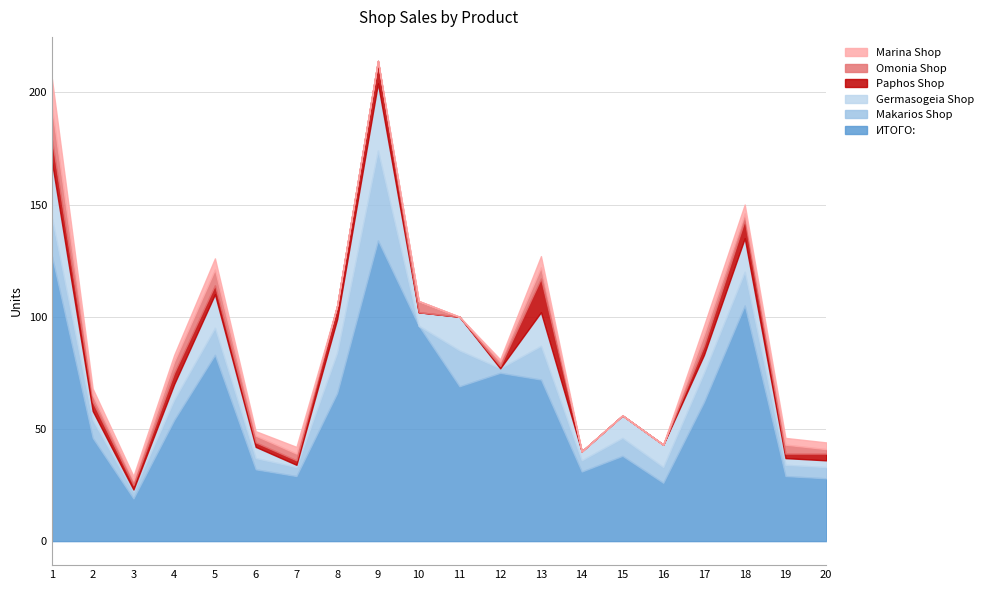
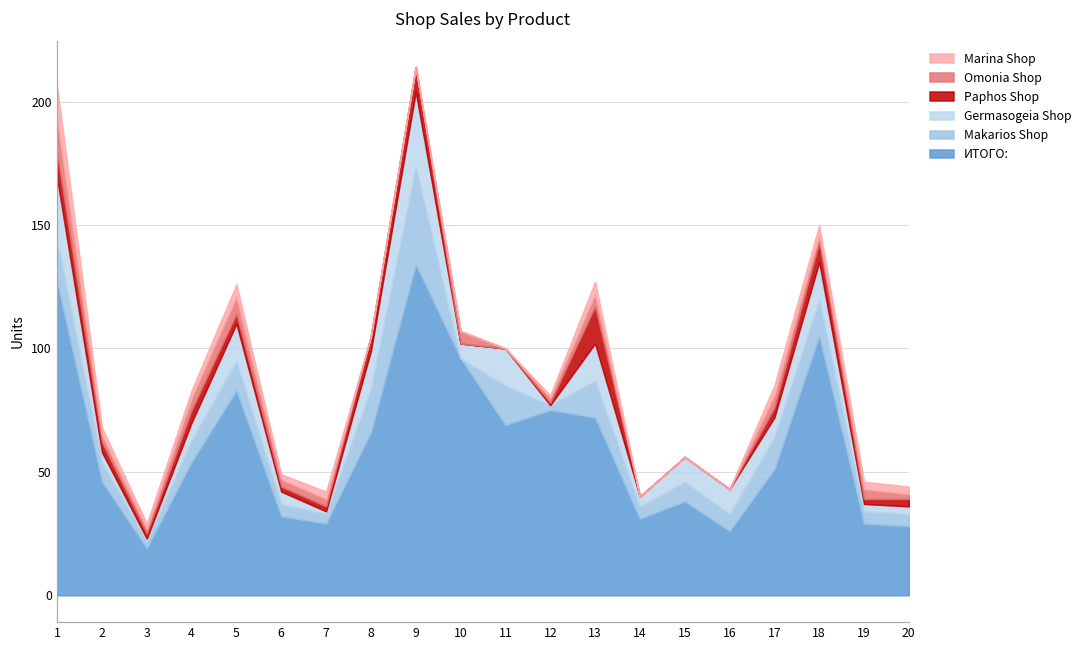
ИТОГО:, 17: 62 -> 51
